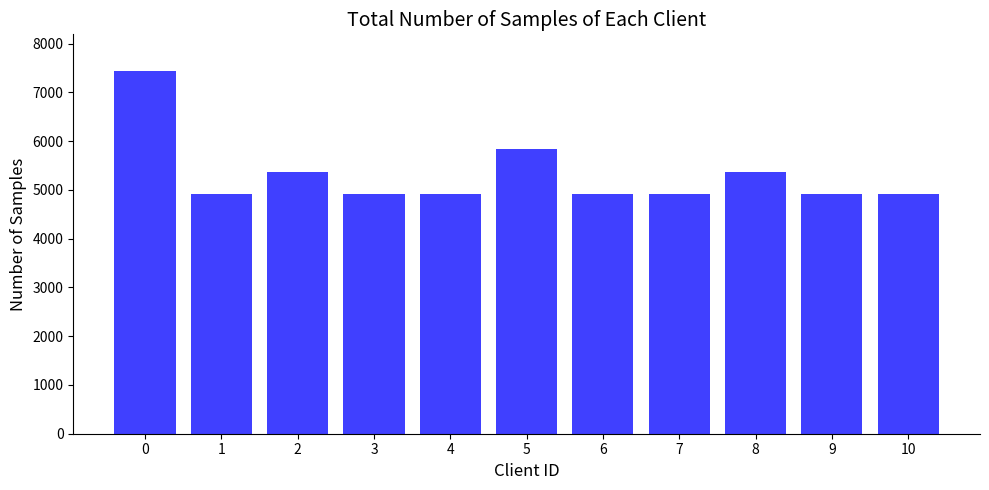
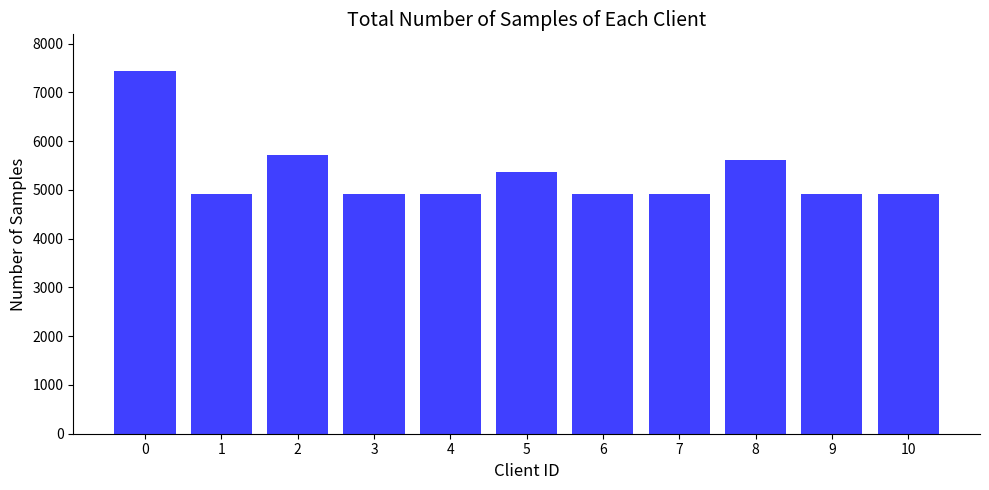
2: 5400 -> 5700
5: 5800 -> 5400
8: 5400 -> 5600
